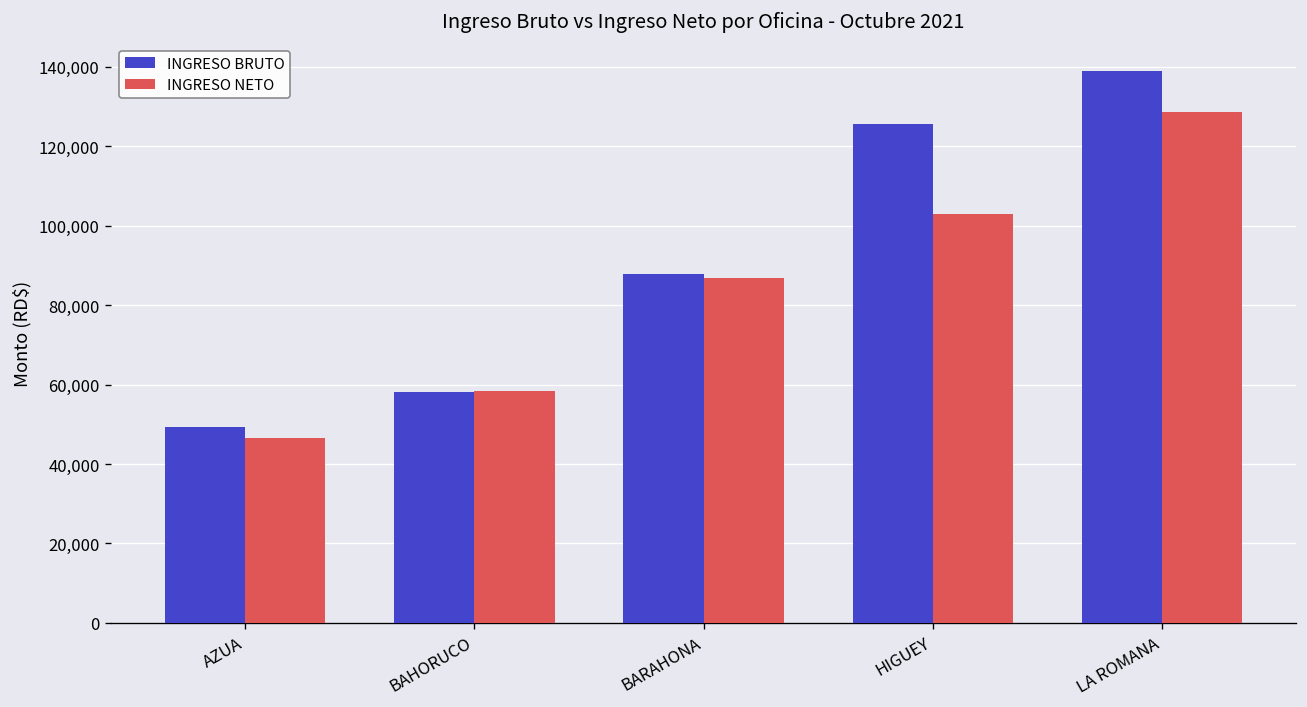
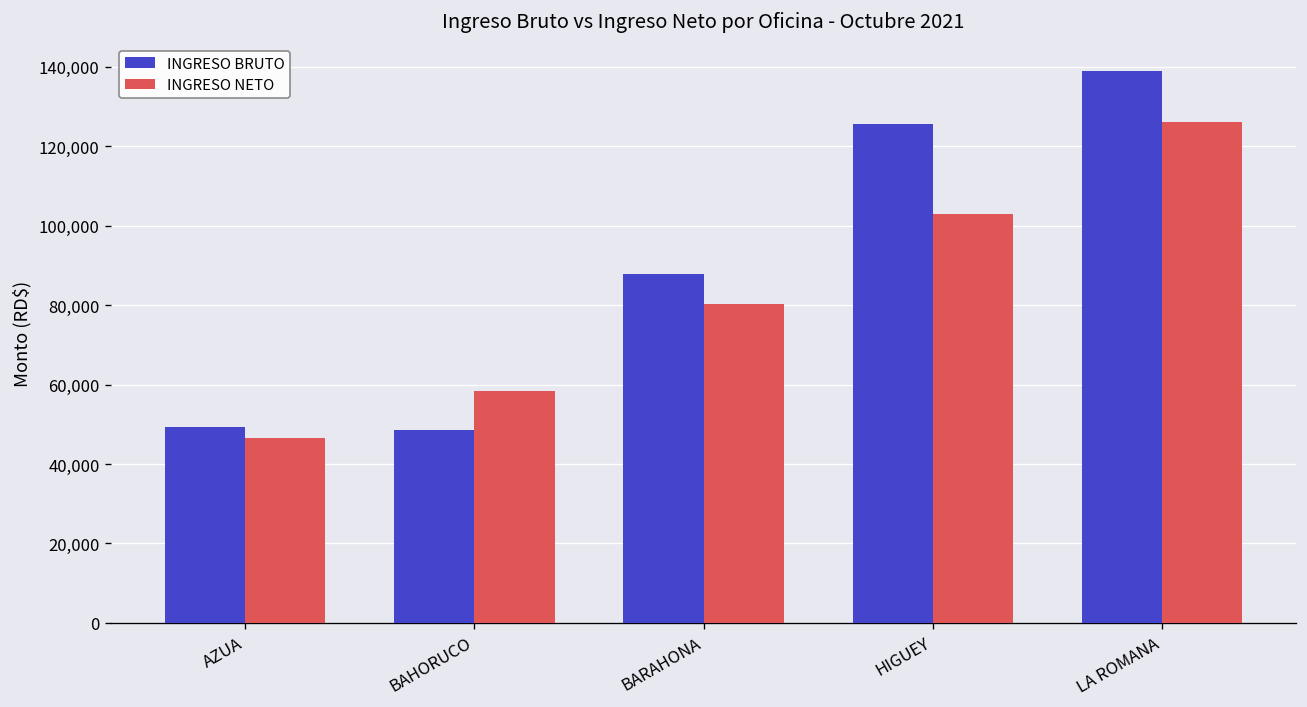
INGRESO BRUTO, BAHORUCO: 58,000 -> 49,000
INGRESO NETO, BARAHONA: 87,000 -> 80,000
INGRESO NETO, LA ROMANA: 129,000 -> 126,000
